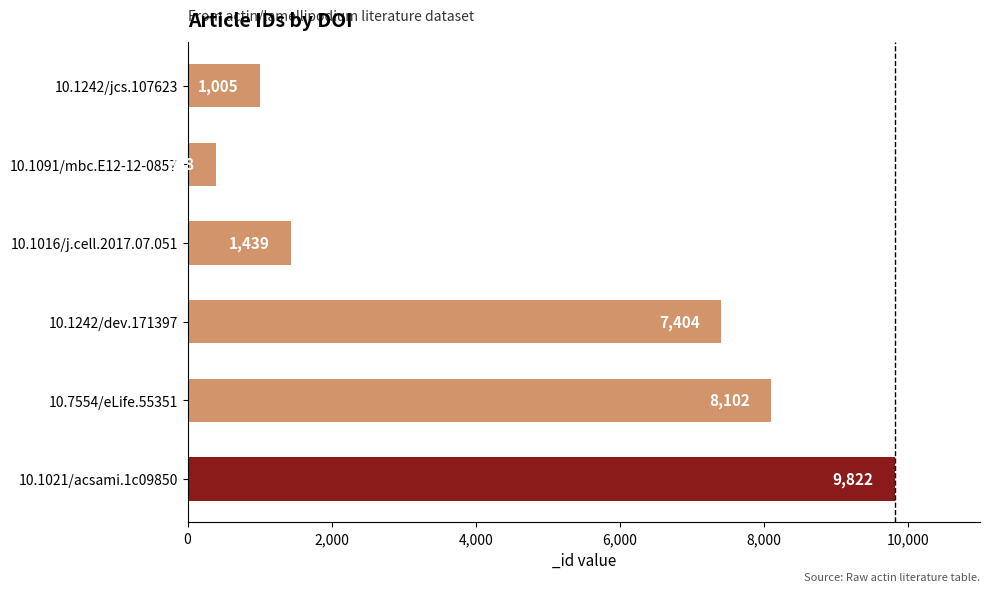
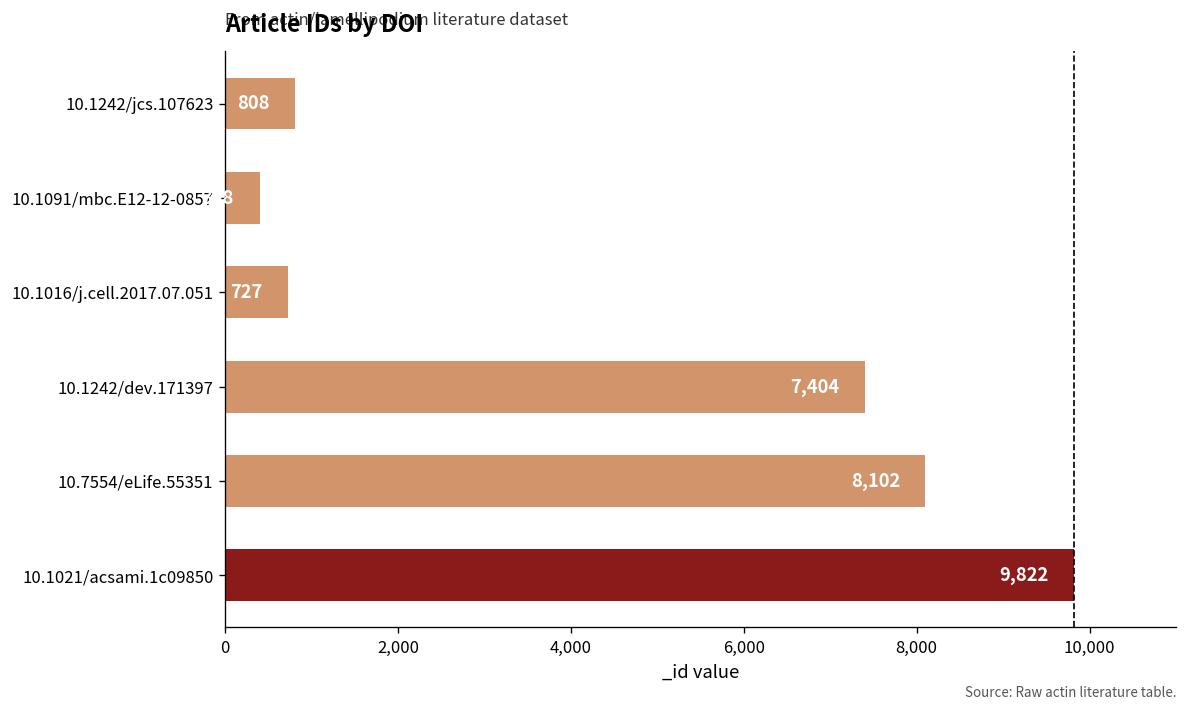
10.1242/jcs.107623: 1,005 -> 808
10.1016/j.cell.2017.07.051: 1,439 -> 727
